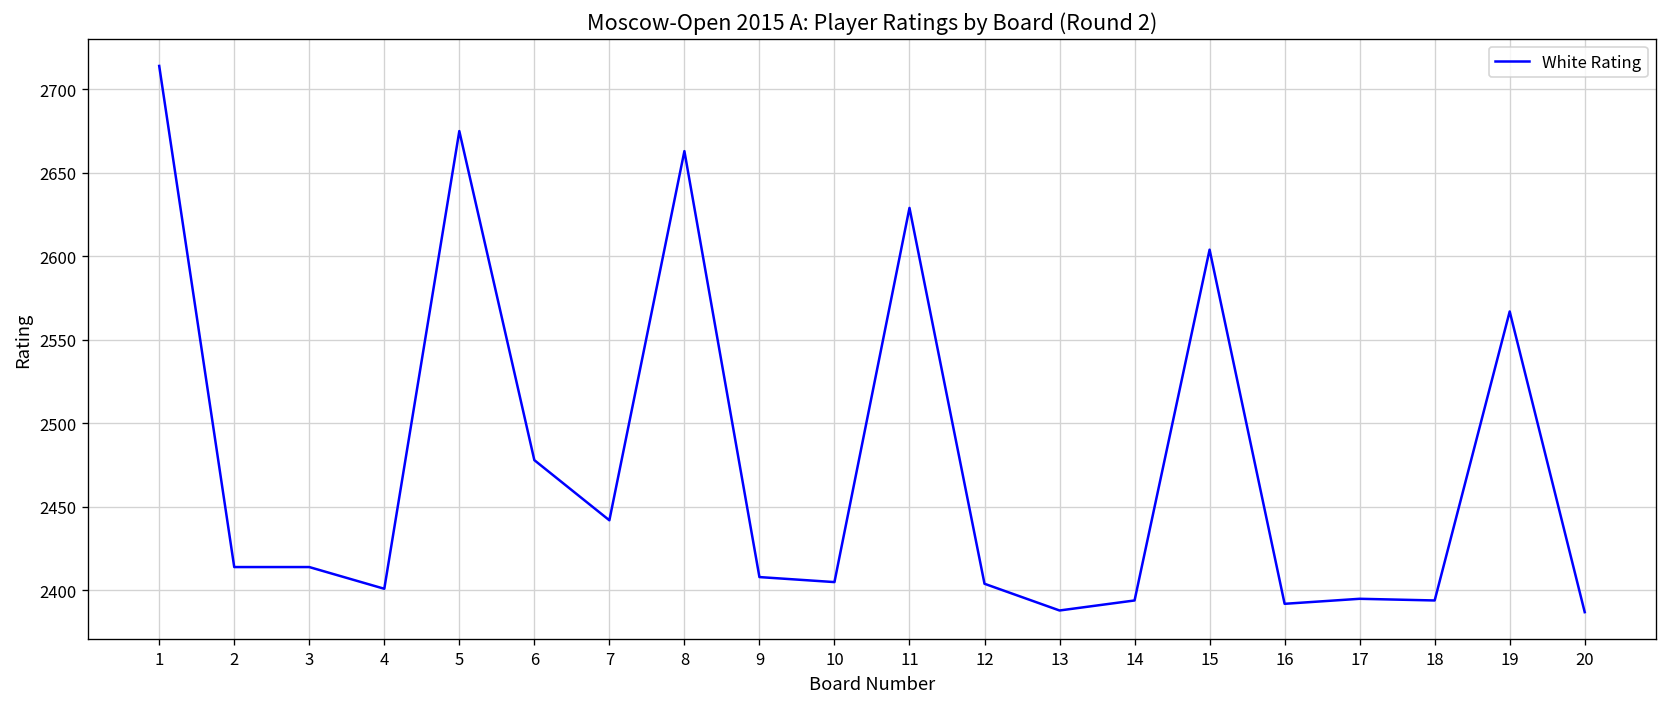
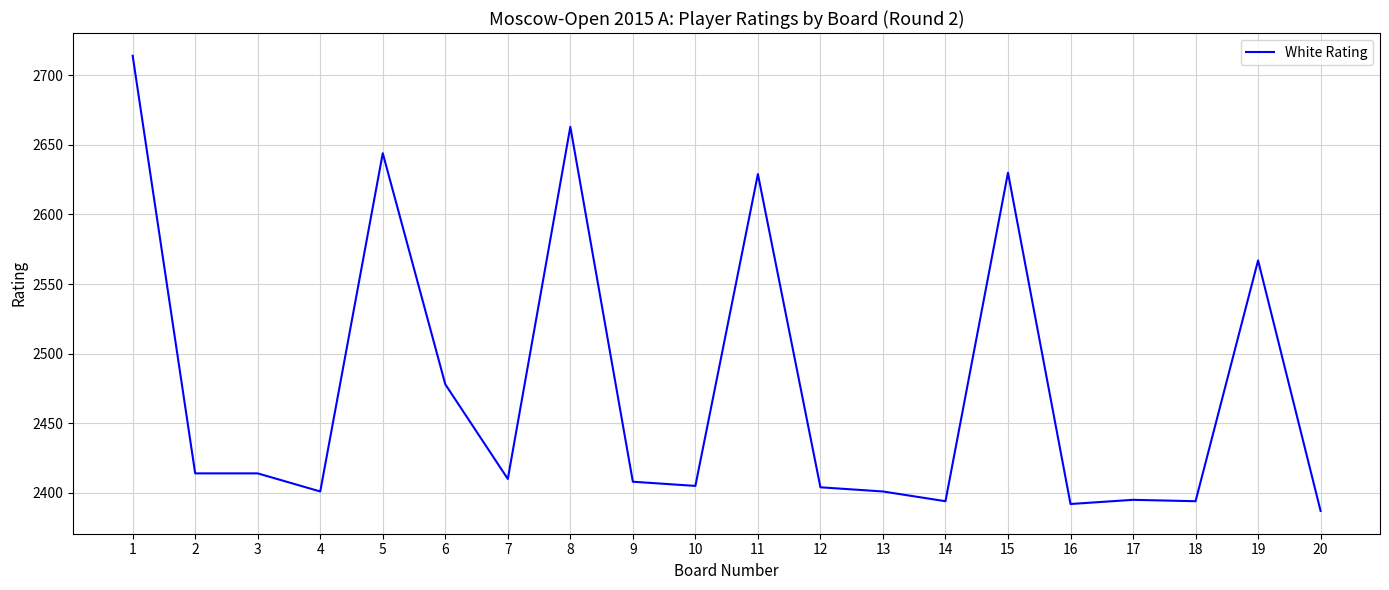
5: 2675 -> 2644
7: 2442 -> 2410
13: 2388 -> 2401
15: 2604 -> 2630
